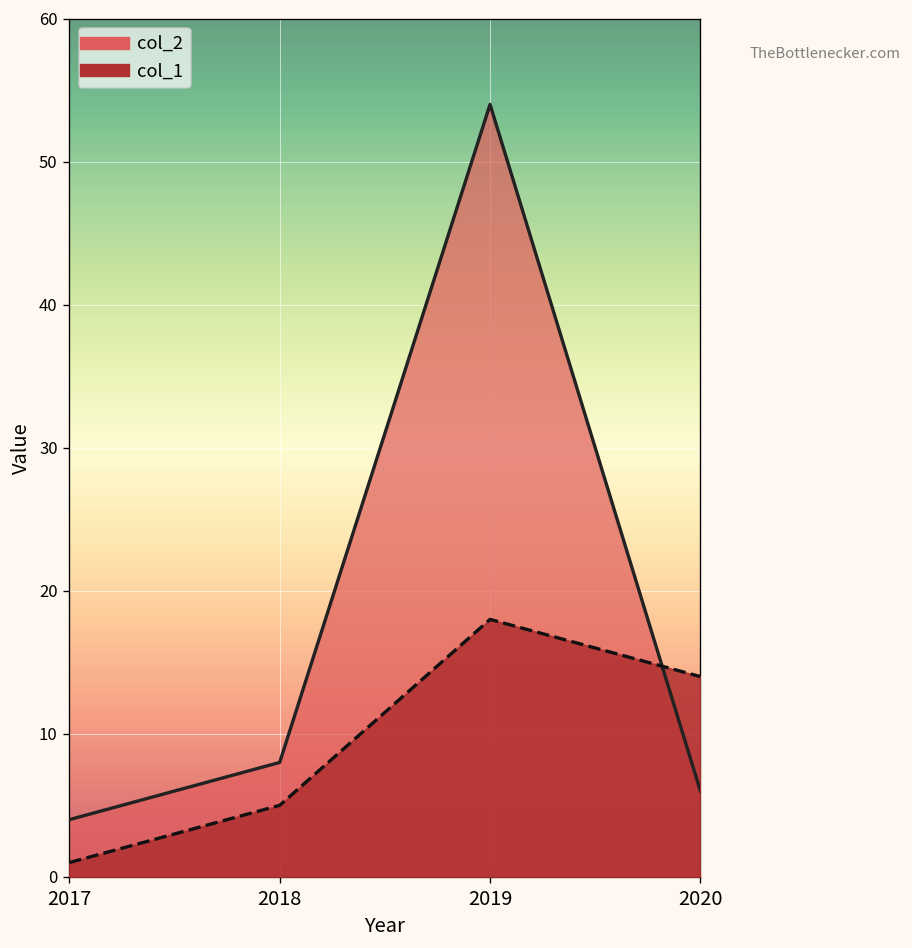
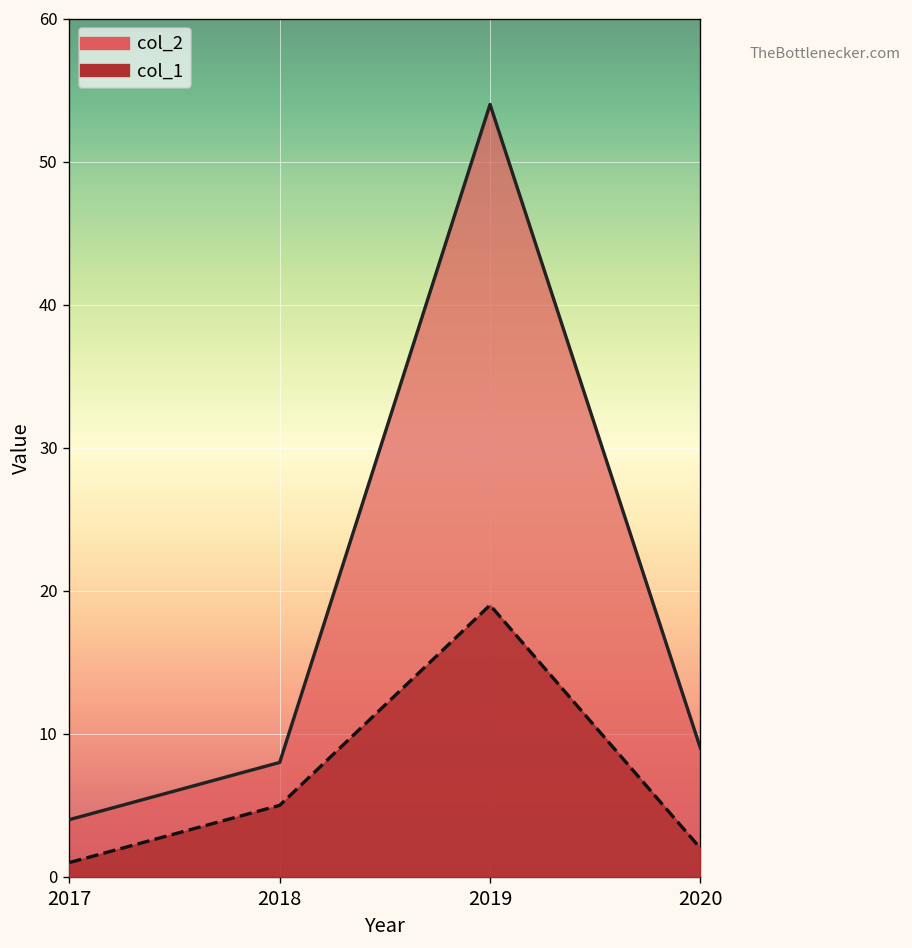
col_1, 2019: 18 -> 19
col_2, 2020: 6 -> 9
col_1, 2020: 14 -> 2
